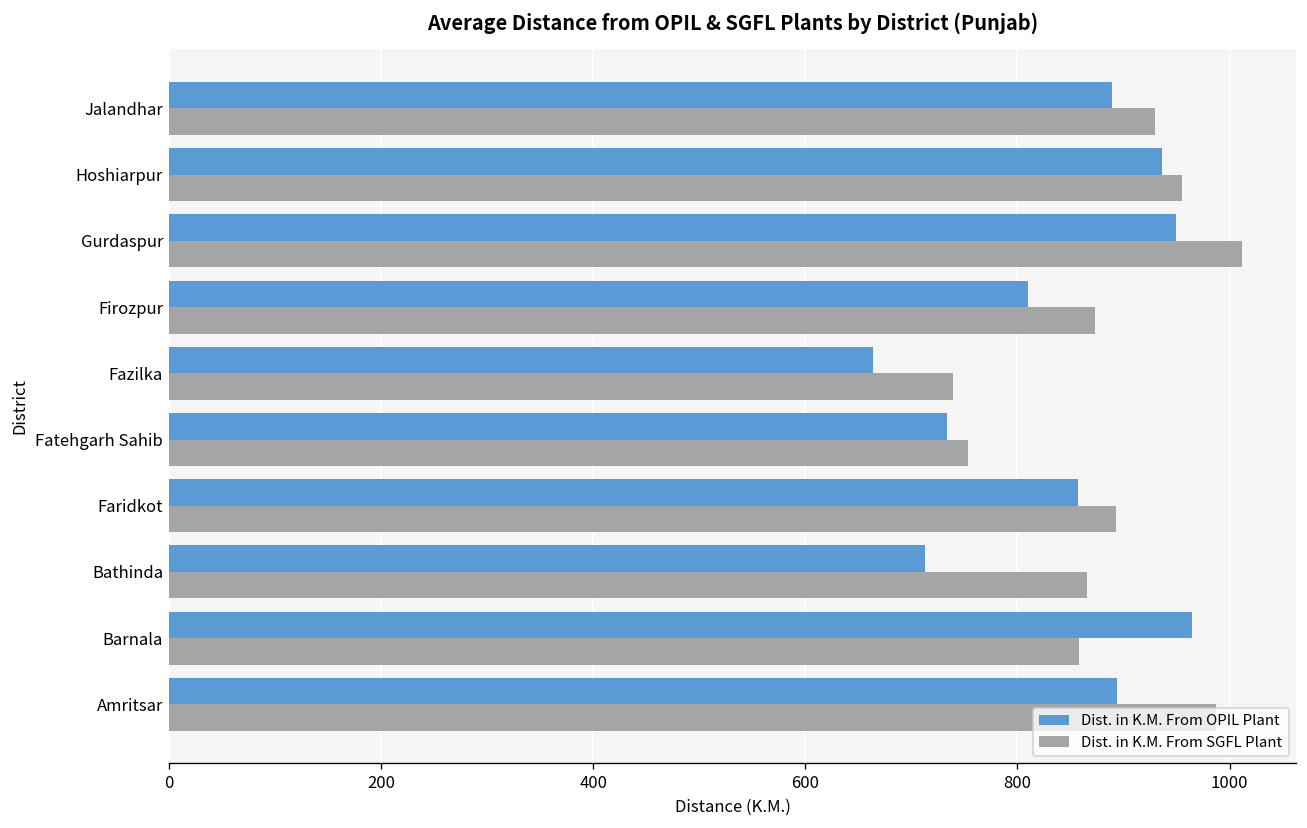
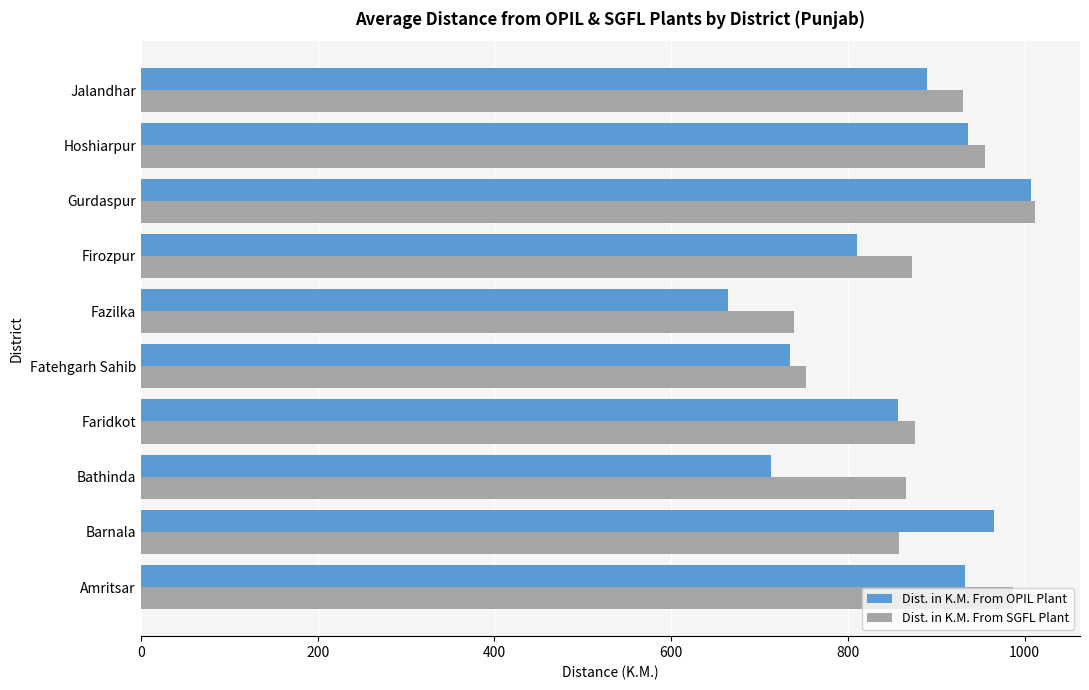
Dist. in K.M. From OPIL Plant, Gurdaspur: 950 -> 1010
Dist. in K.M. From SGFL Plant, Faridkot: 890 -> 880
Dist. in K.M. From OPIL Plant, Amritsar: 890 -> 930
